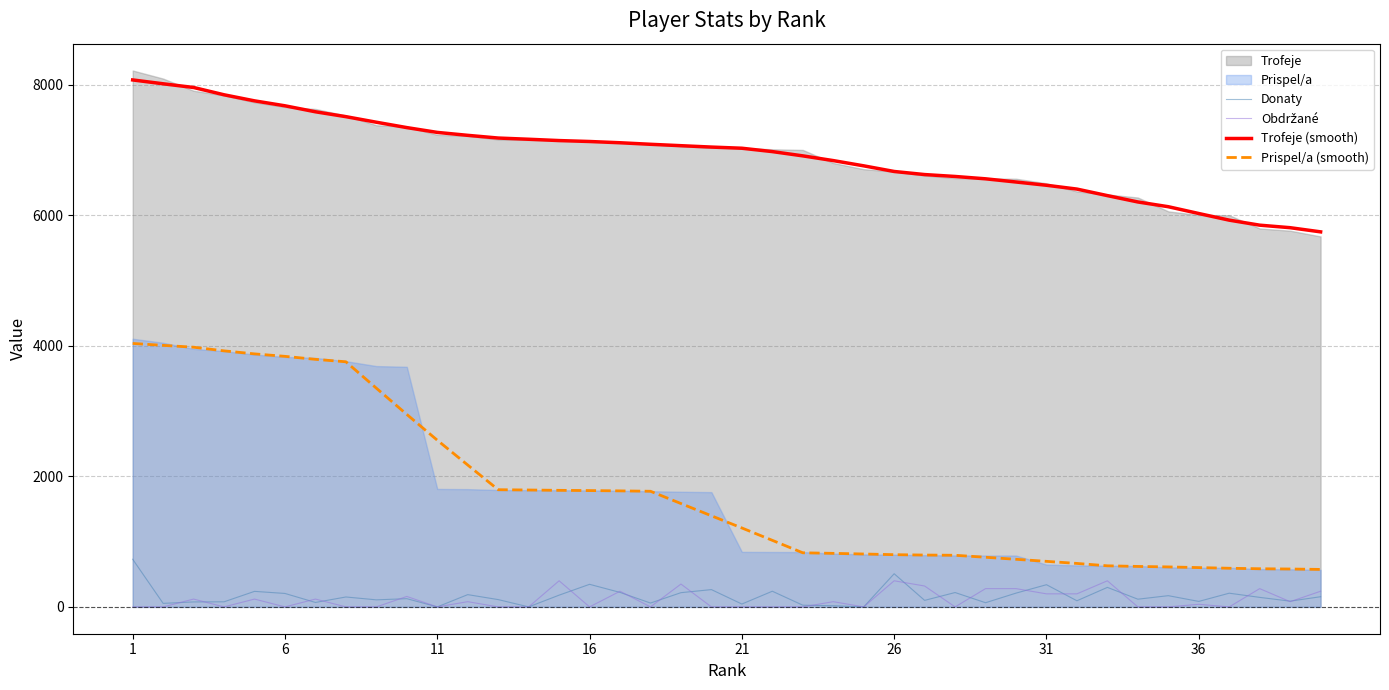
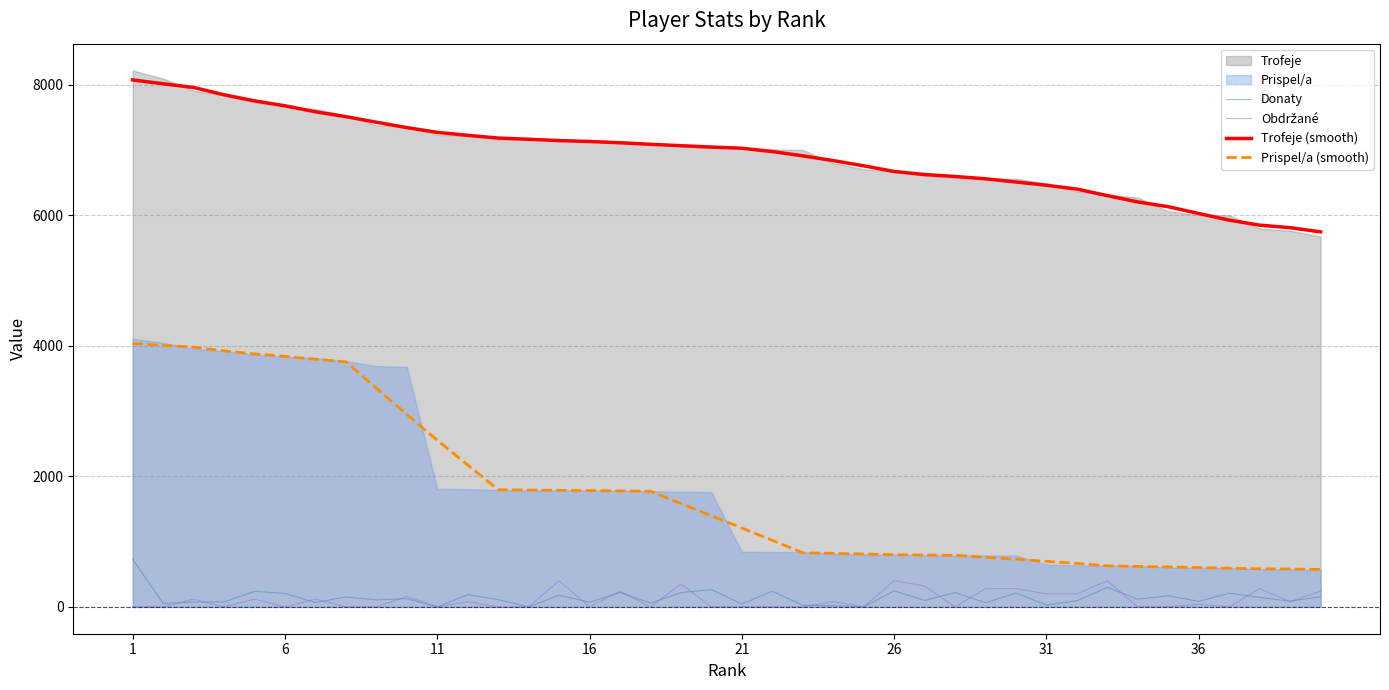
Donaty, 16: 300 -> 100
Donaty, 26: 500 -> 200
Donaty, 31: 300 -> 0
